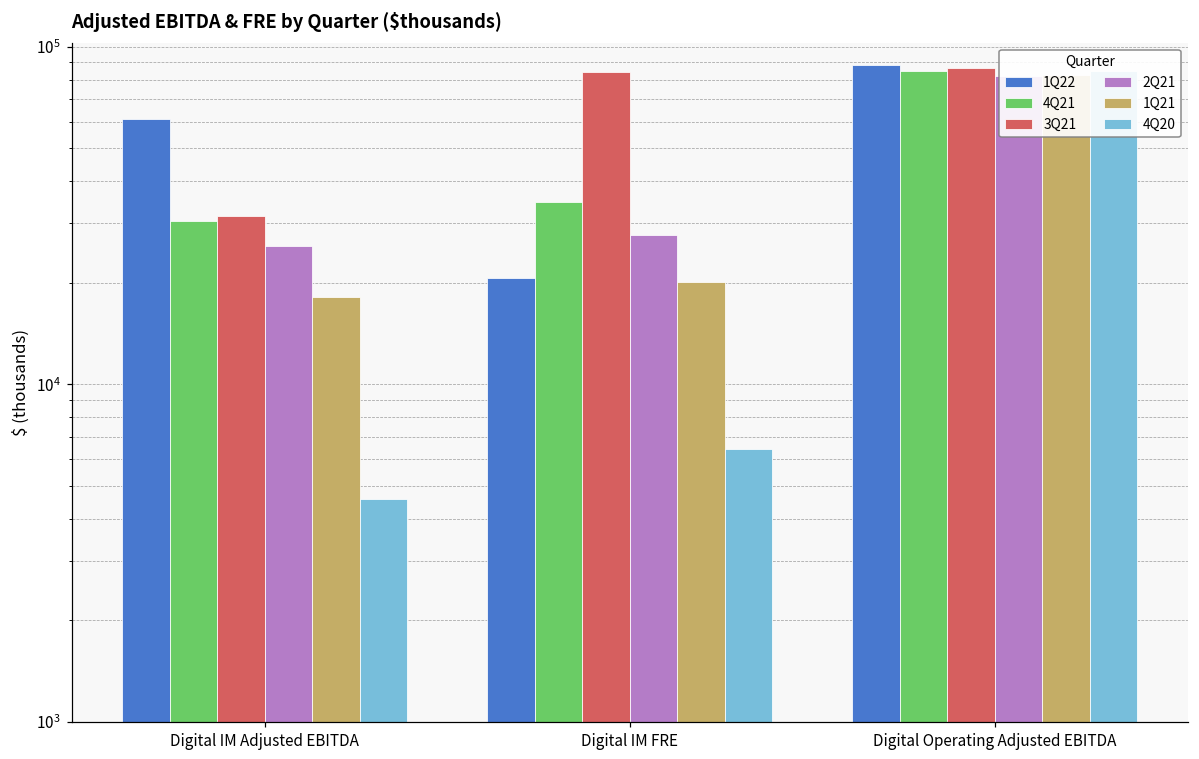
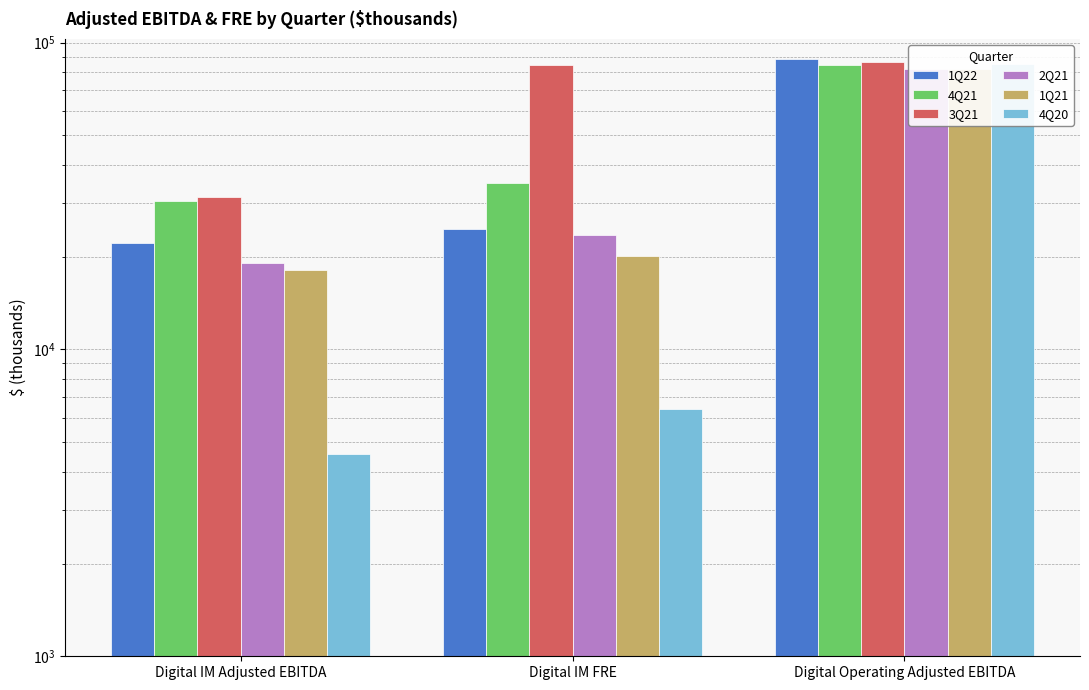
1Q22, Digital IM Adjusted EBITDA: 61000 -> 22000
2Q21, Digital IM Adjusted EBITDA: 26000 -> 19000
1Q22, Digital IM FRE: 21000 -> 25000
2Q21, Digital IM FRE: 28000 -> 24000
